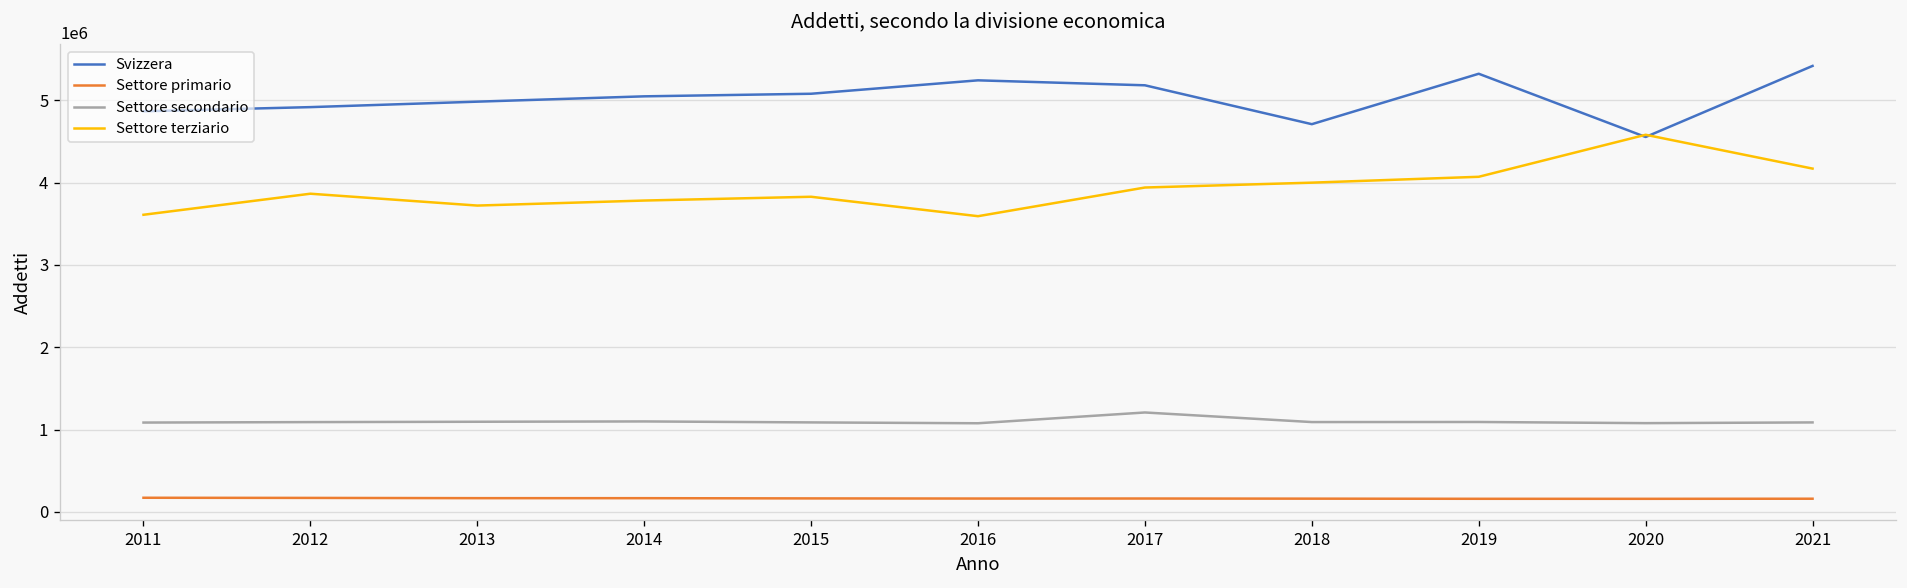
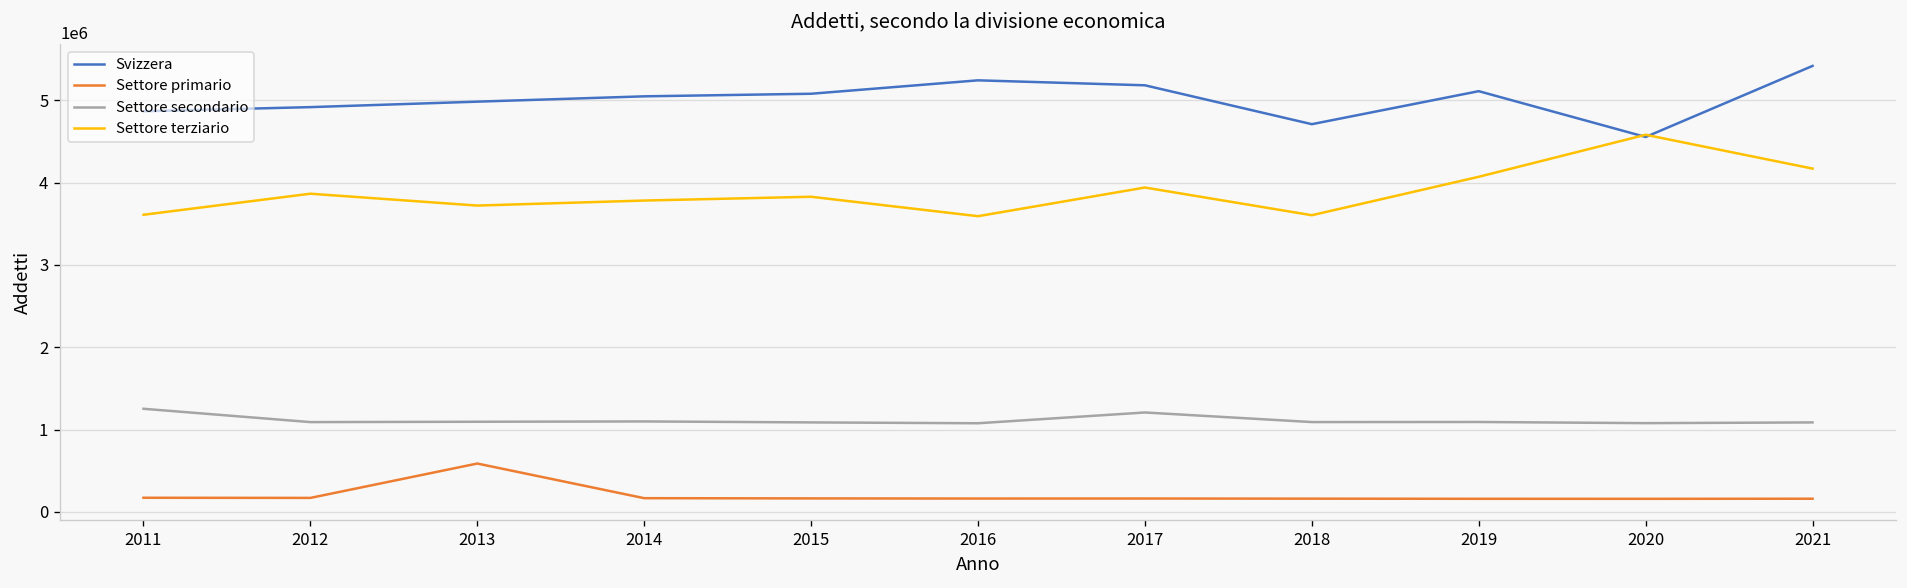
Settore secondario, 2011: 1100000 -> 1300000
Settore primario, 2013: 200000 -> 600000
Settore terziario, 2018: 4000000 -> 3600000
Svizzera, 2019: 5300000 -> 5100000
